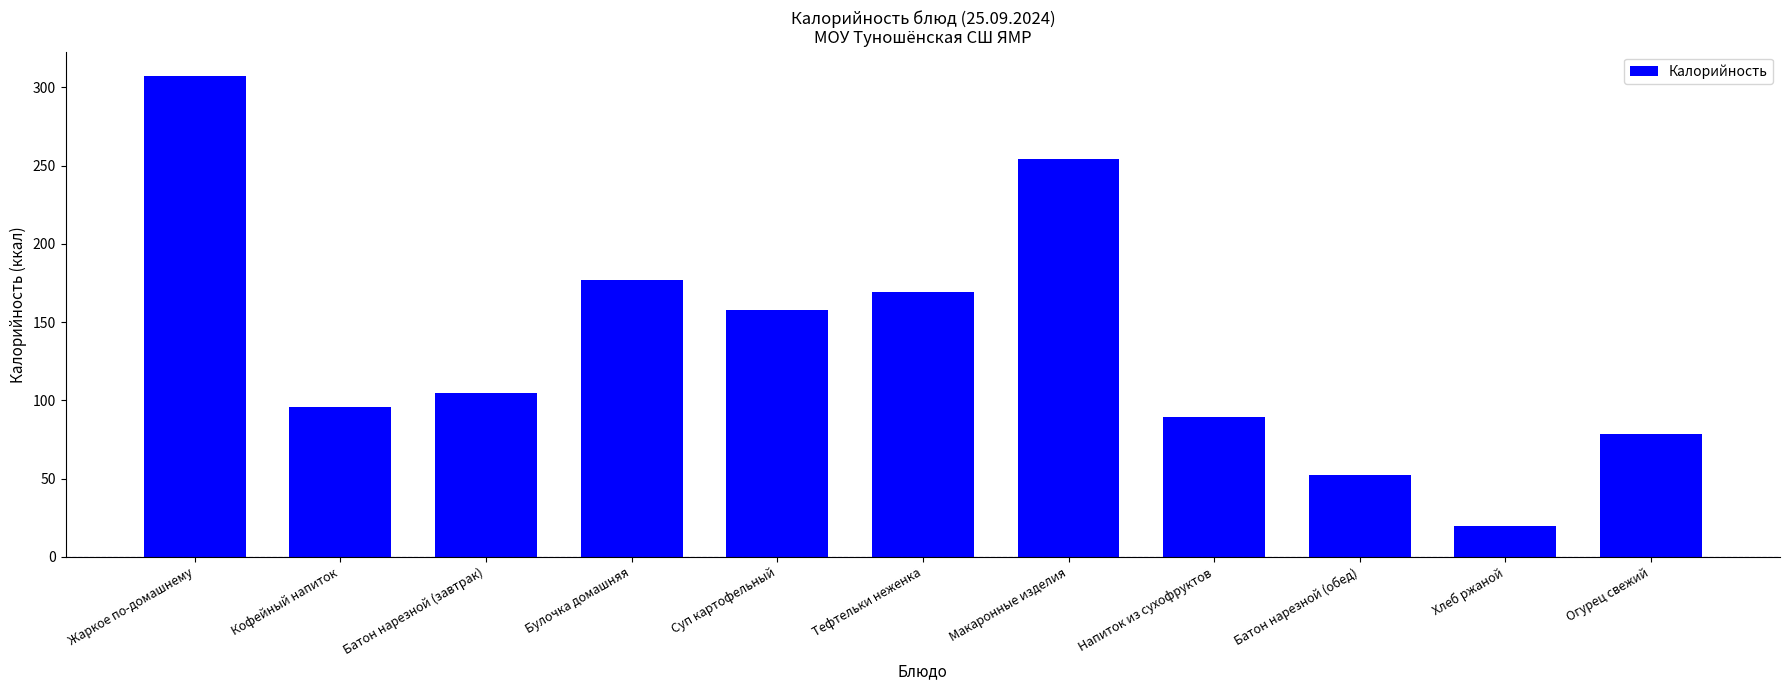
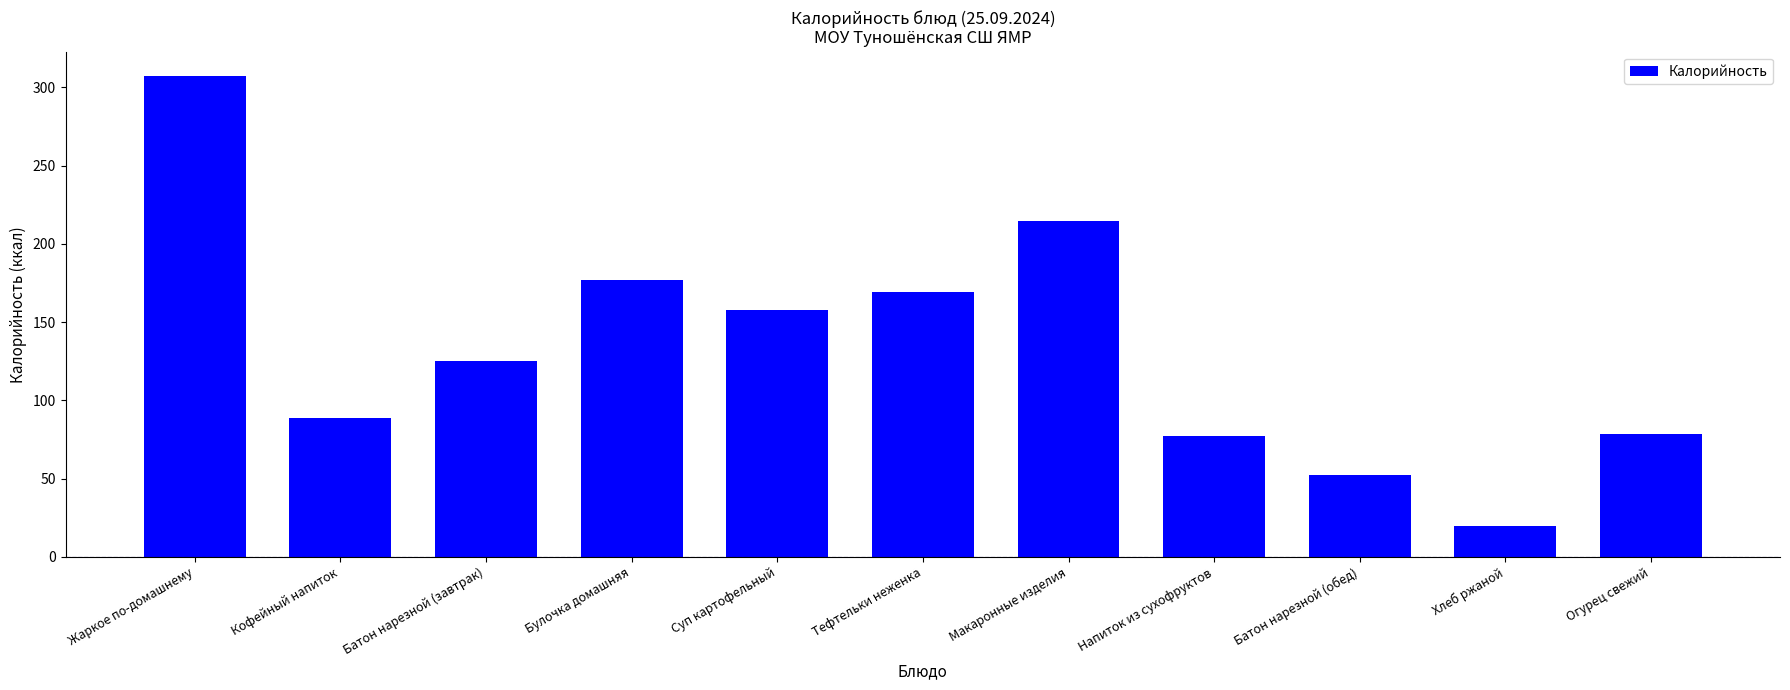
Кофейный напиток: 95 -> 89
Батон нарезной (завтрак): 105 -> 125
Макаронные изделия: 254 -> 214
Напиток из сухофруктов: 90 -> 77
